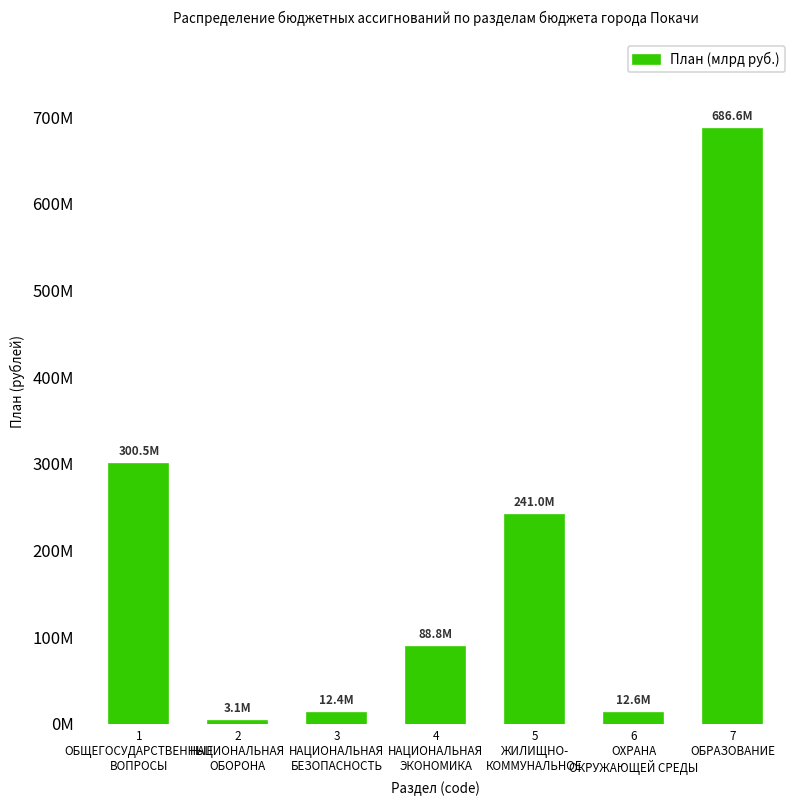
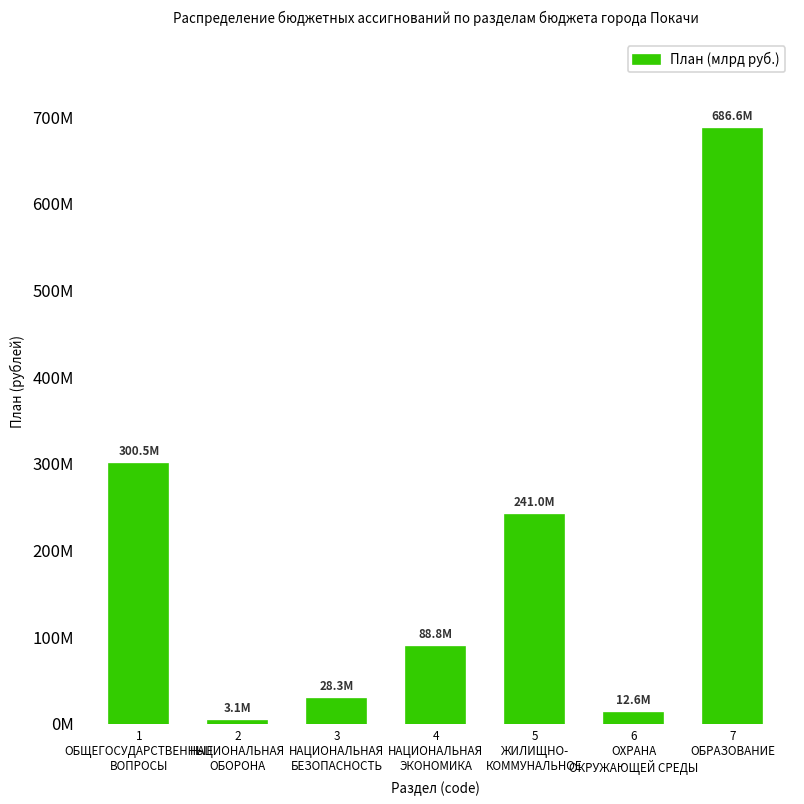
3 НАЦИОНАЛЬНАЯ БЕЗОПАСНОСТЬ: 12.4M -> 28.3M
